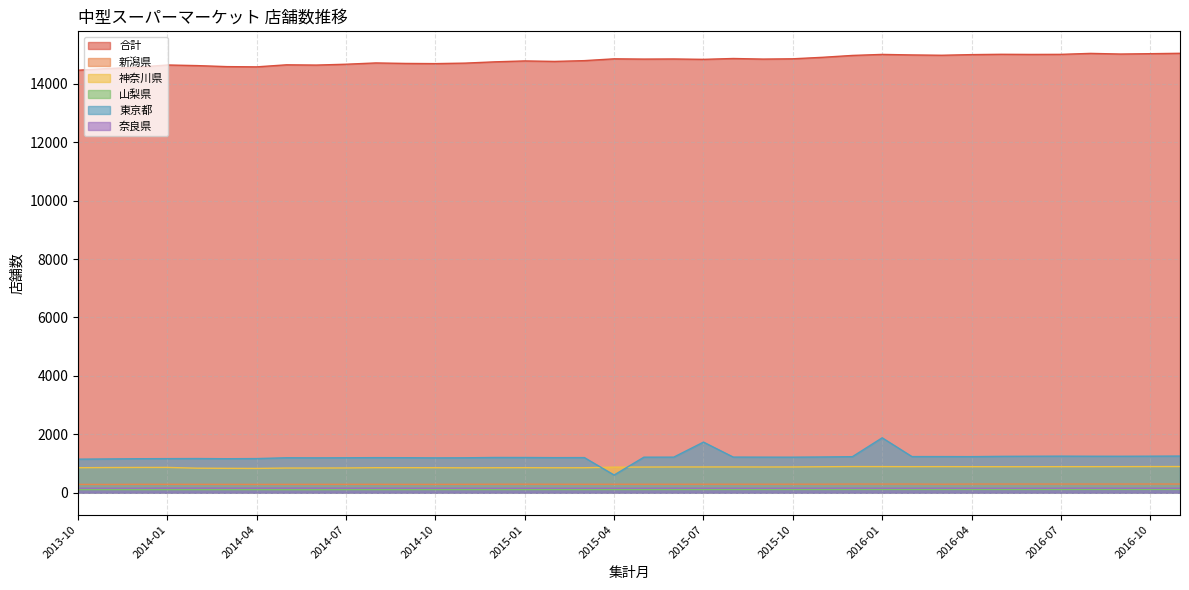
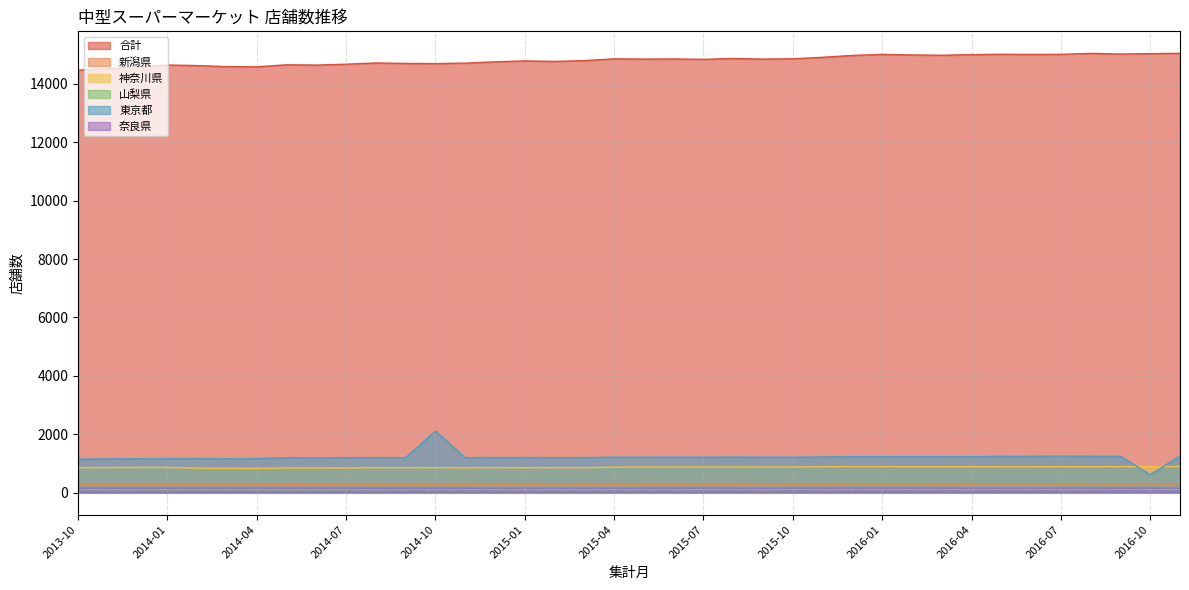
東京都, 2014-10: 1200 -> 2100
東京都, 2015-04: 600 -> 1200
東京都, 2015-07: 1700 -> 1200
東京都, 2016-01: 1900 -> 1200
東京都, 2016-10: 1300 -> 600
